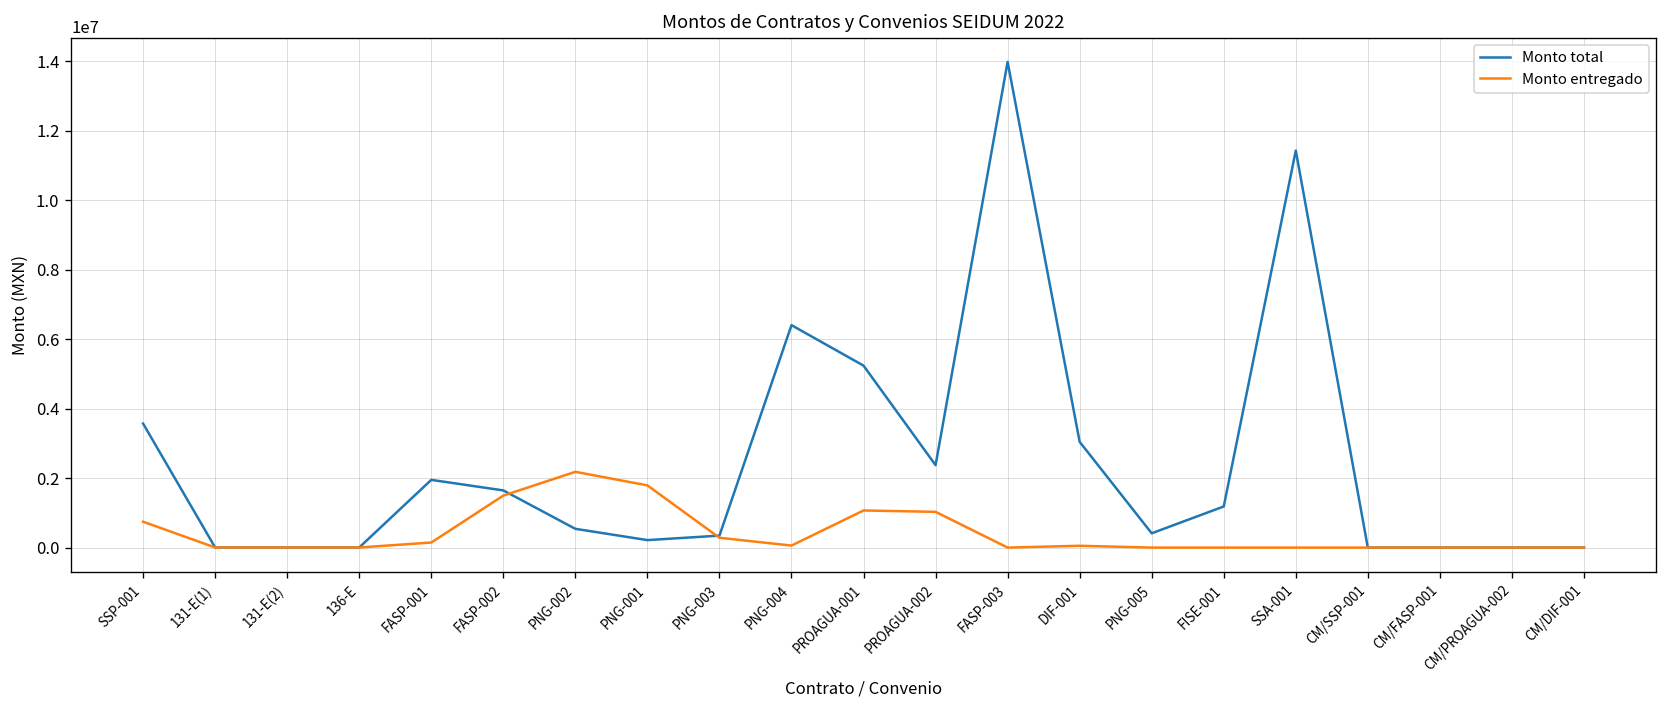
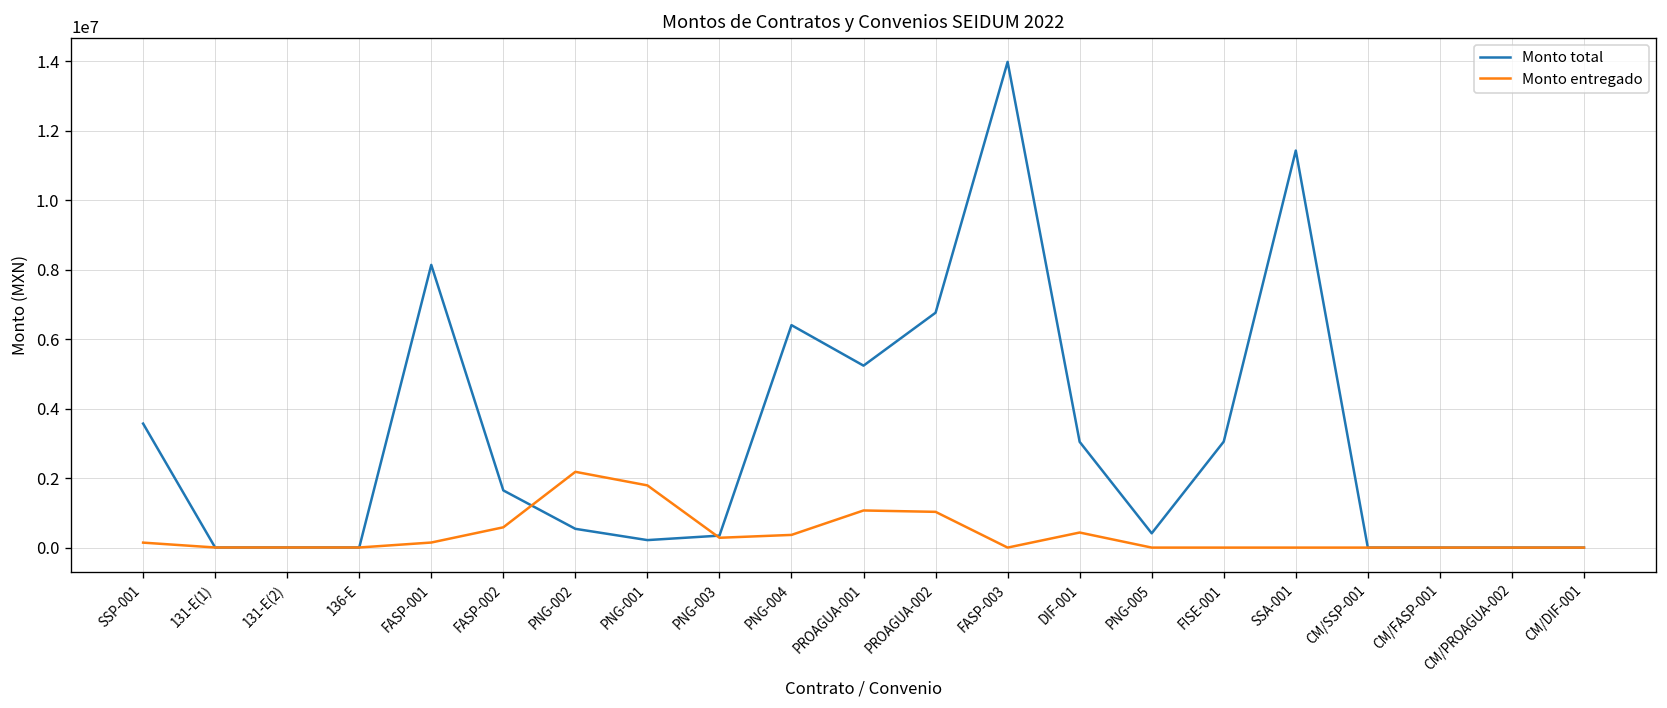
Monto entregado, SSP-001: 700000 -> 100000
Monto total, FASP-001: 1900000 -> 8100000
Monto entregado, FASP-002: 1500000 -> 600000
Monto entregado, PNG-004: 100000 -> 400000
Monto total, PROAGUA-002: 2400000 -> 6800000
Monto entregado, DIF-001: 100000 -> 400000
Monto total, FISE-001: 1200000 -> 3000000
